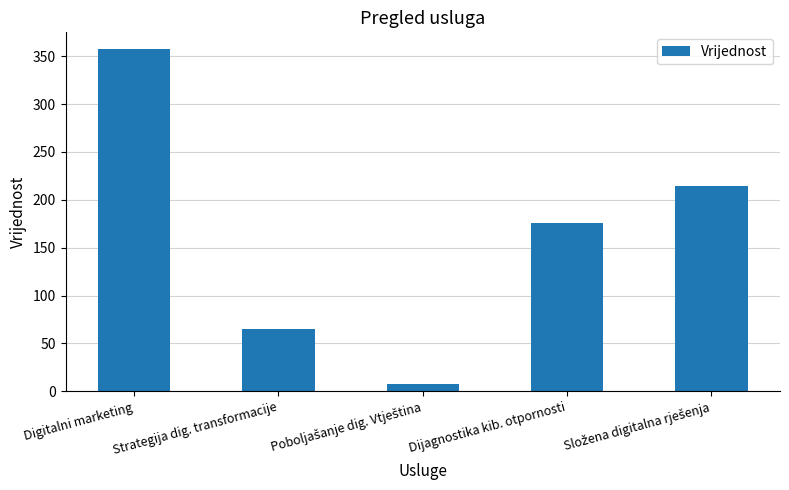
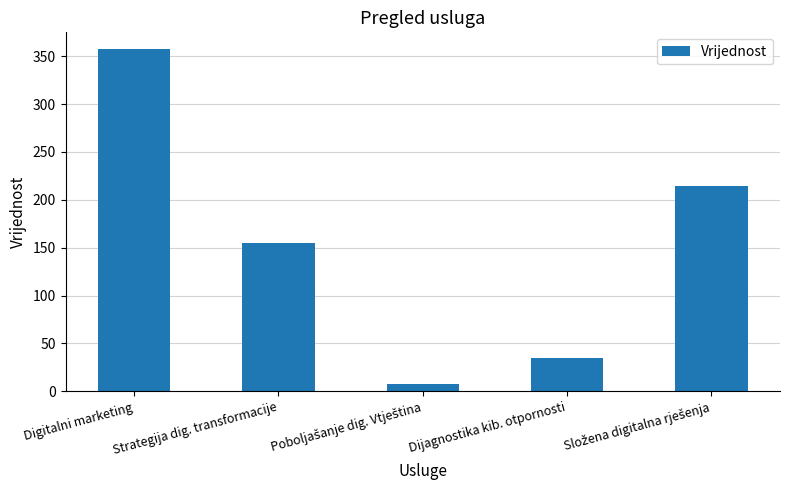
Strategija dig. transformacije: 70 -> 160
Dijagnostika kib. otpornosti: 180 -> 40
